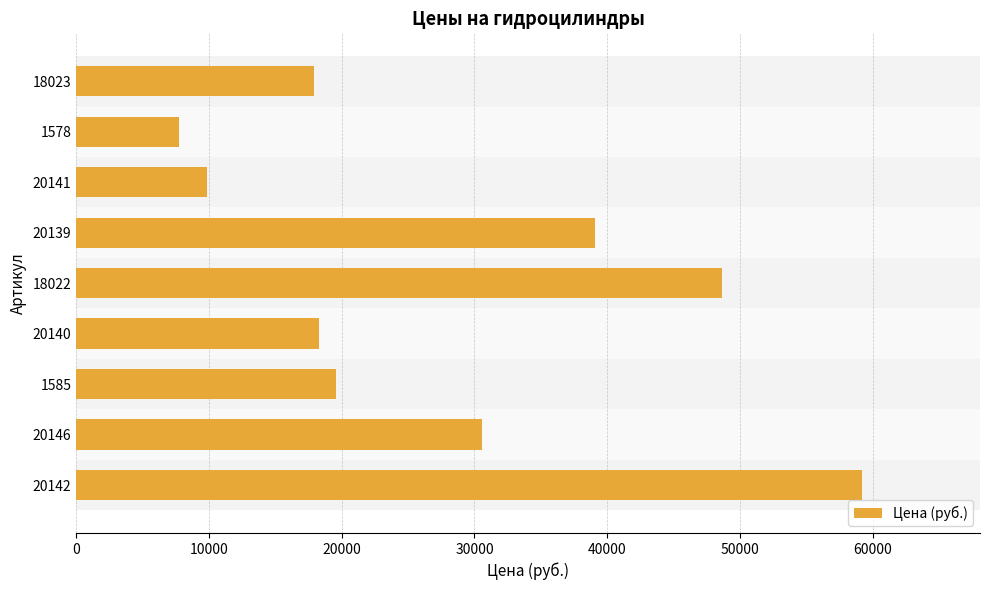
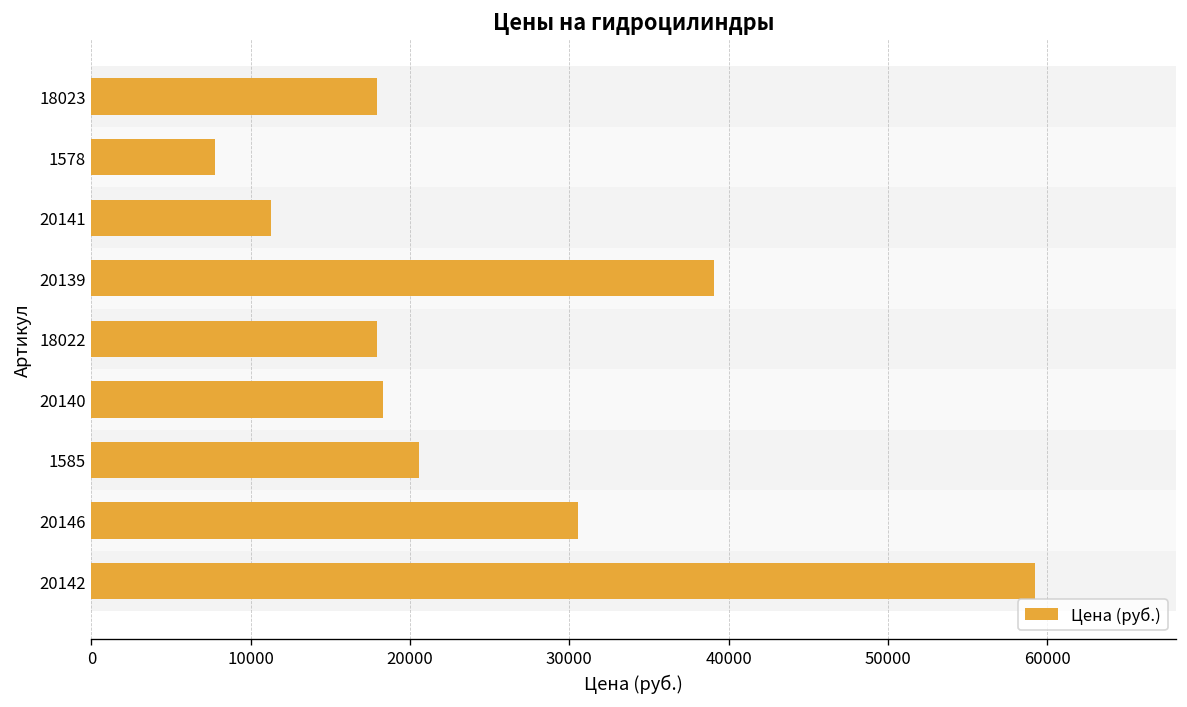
20141: 9800 -> 11300
18022: 48600 -> 17900
1585: 19600 -> 20600
